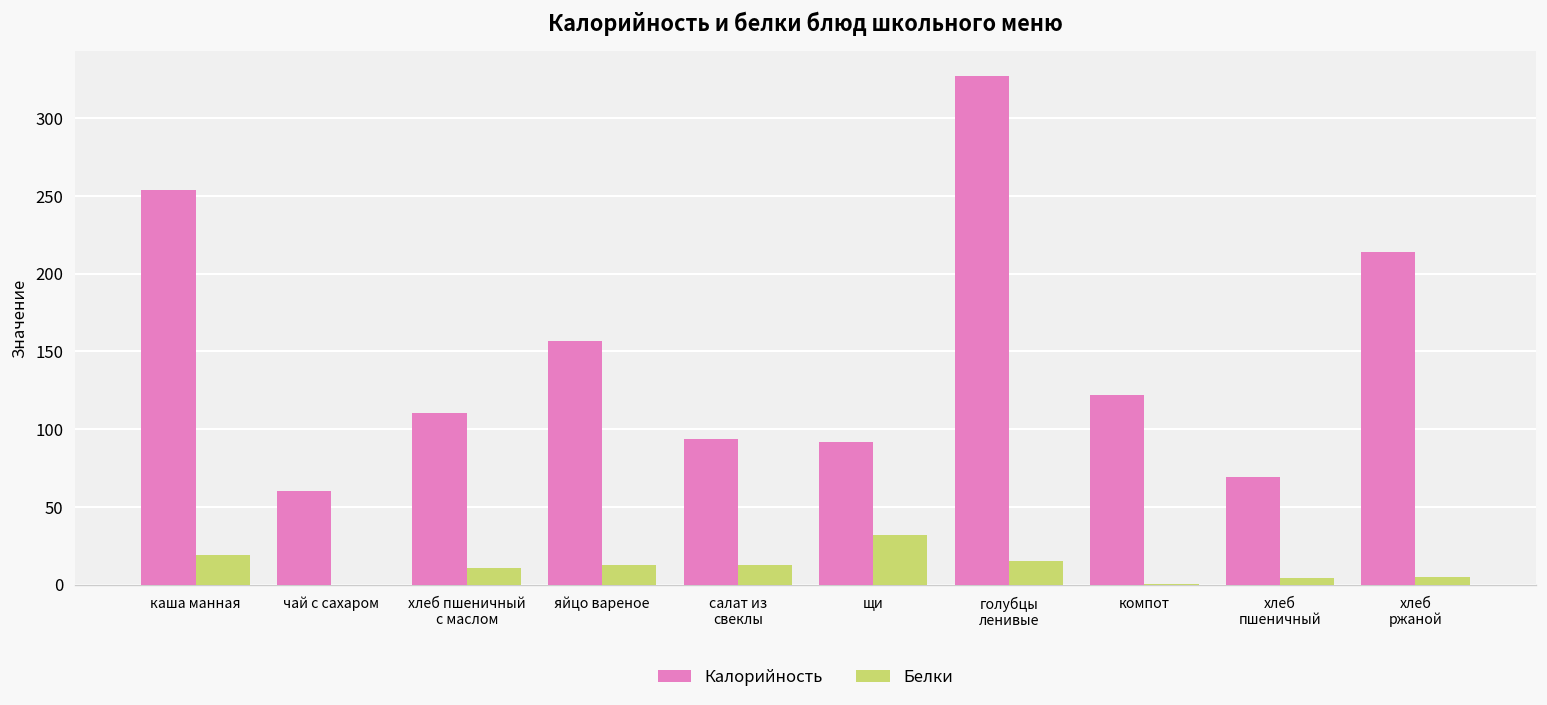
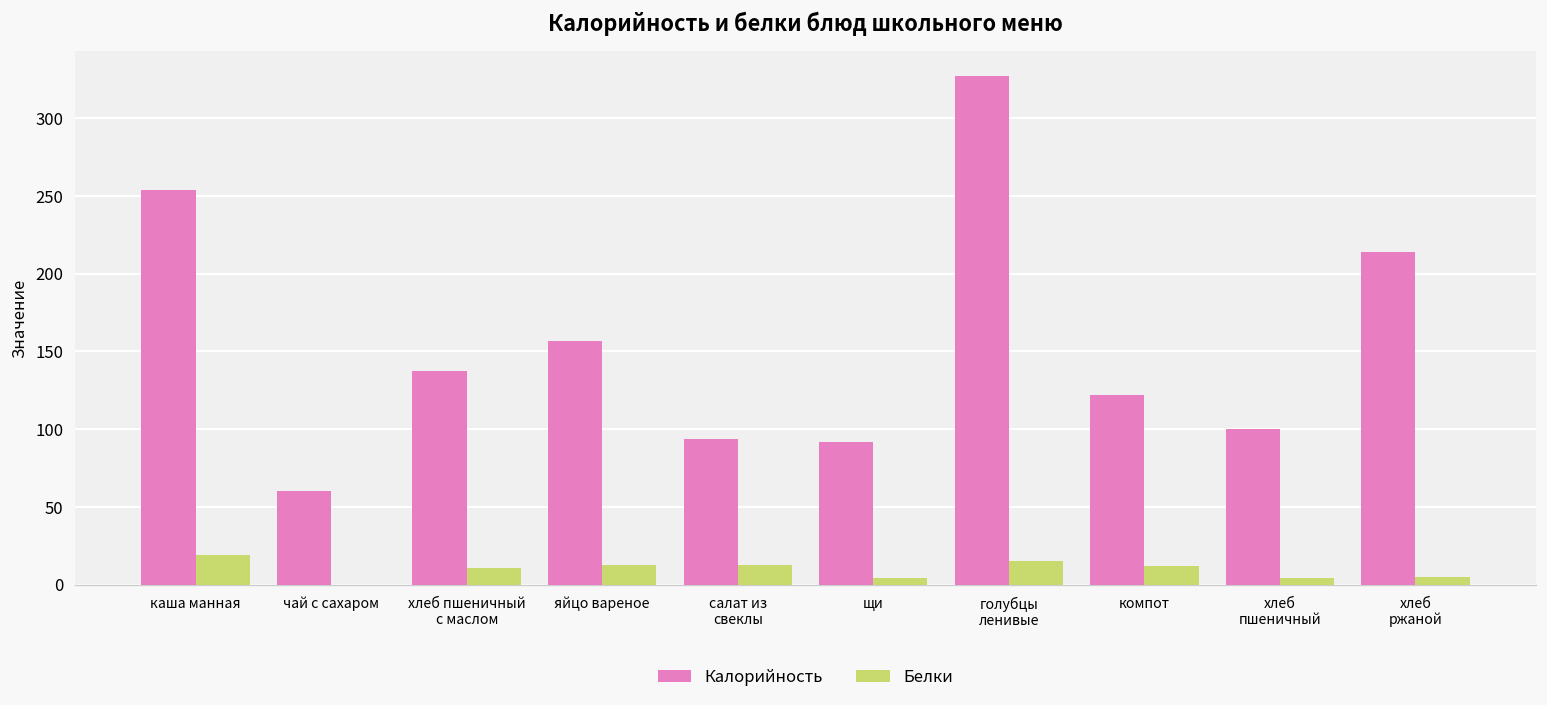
Калорийность, хлеб пшеничный с маслом: 111 -> 138
Белки, щи: 32 -> 4
Белки, компот: 0 -> 12
Калорийность, хлеб пшеничный: 69 -> 100
